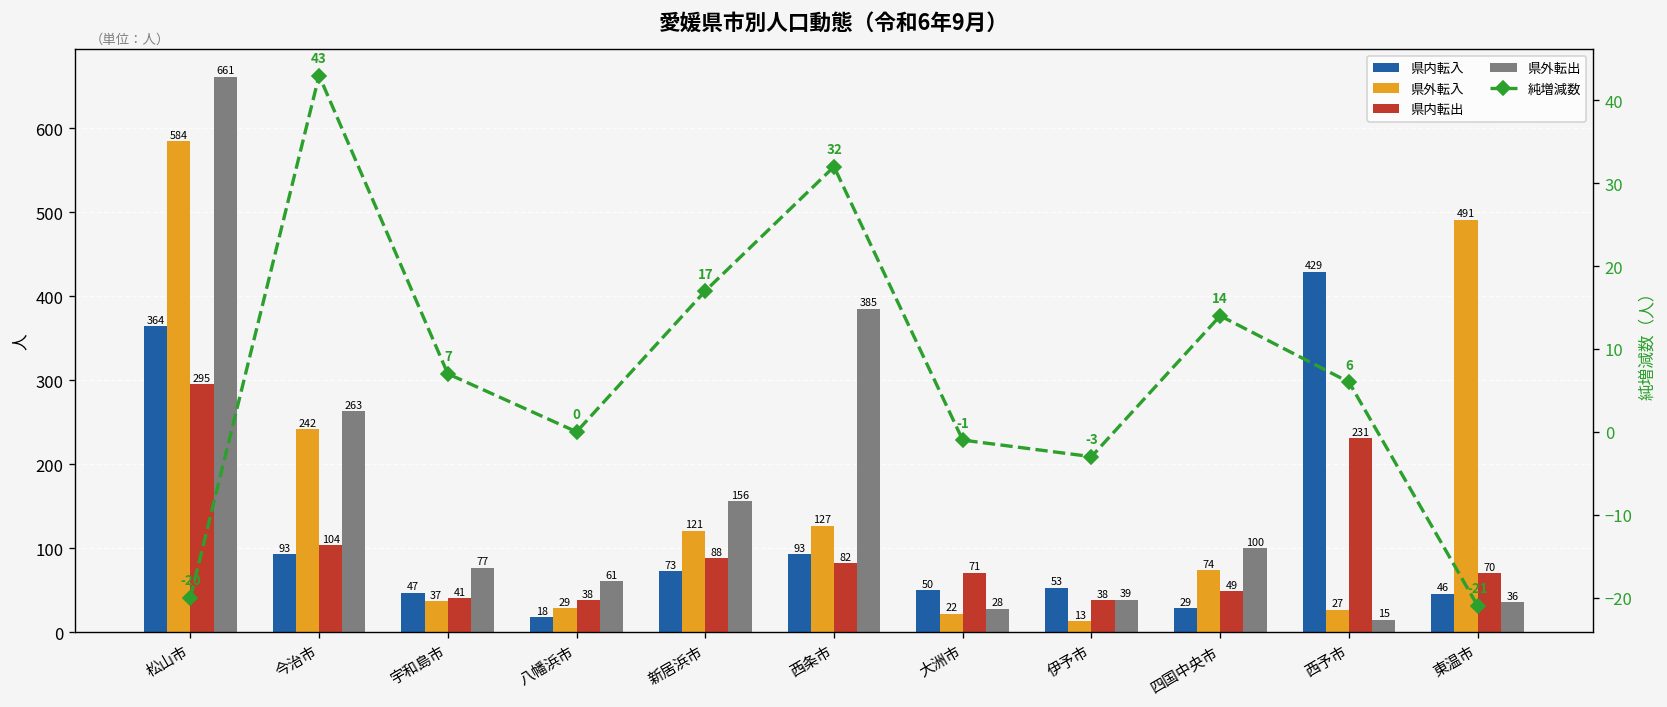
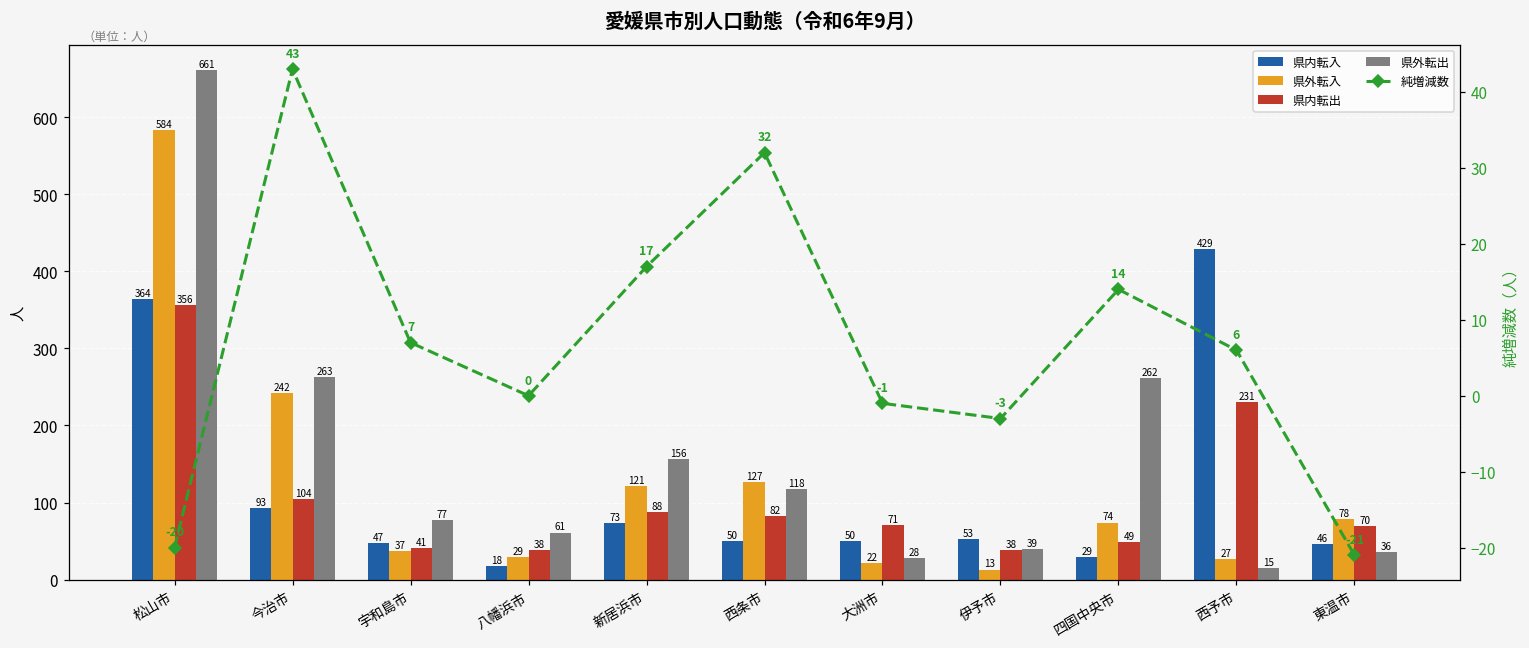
県内転出, 松山市: 295 -> 356
県内転入, 西条市: 93 -> 50
県外転出, 西条市: 385 -> 118
県外転出, 四国中央市: 100 -> 262
県外転入, 東温市: 491 -> 78
